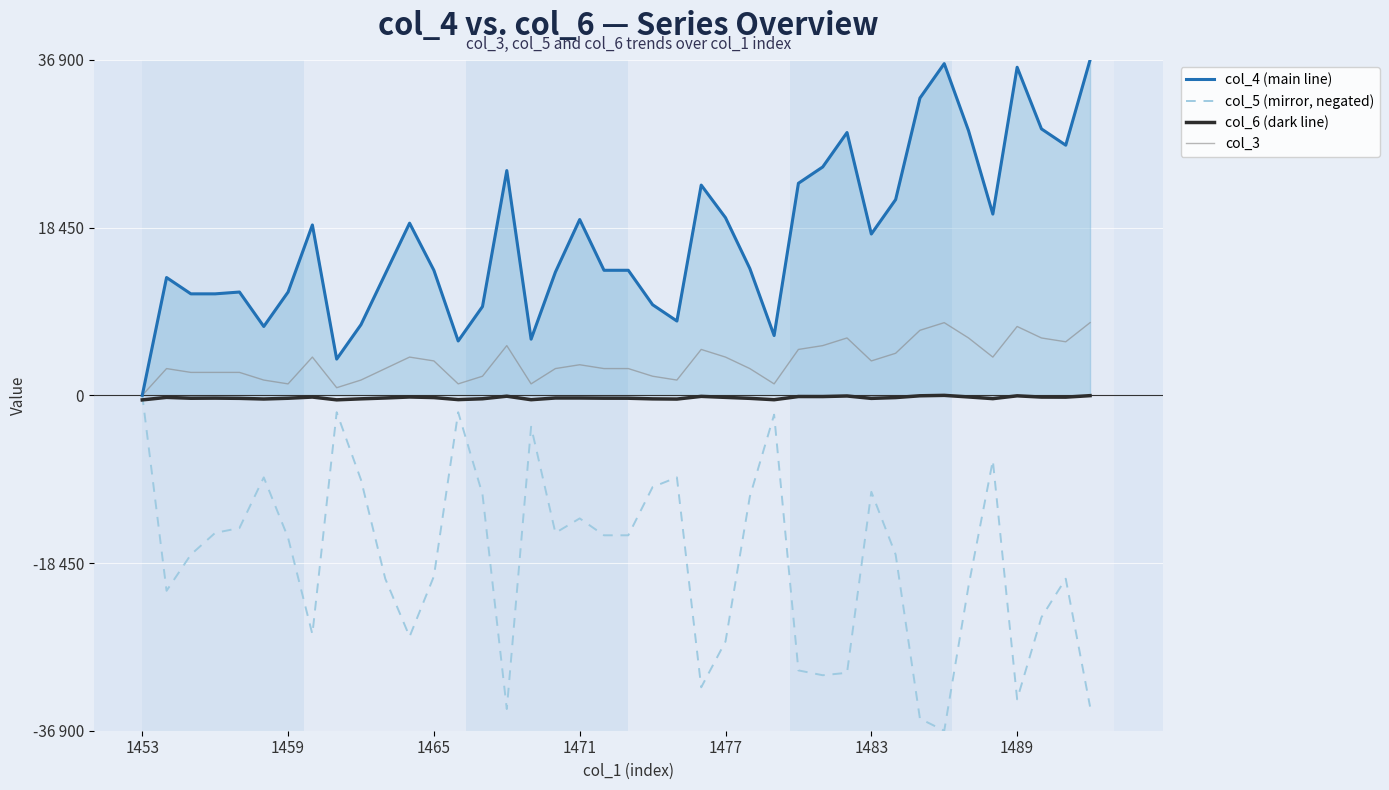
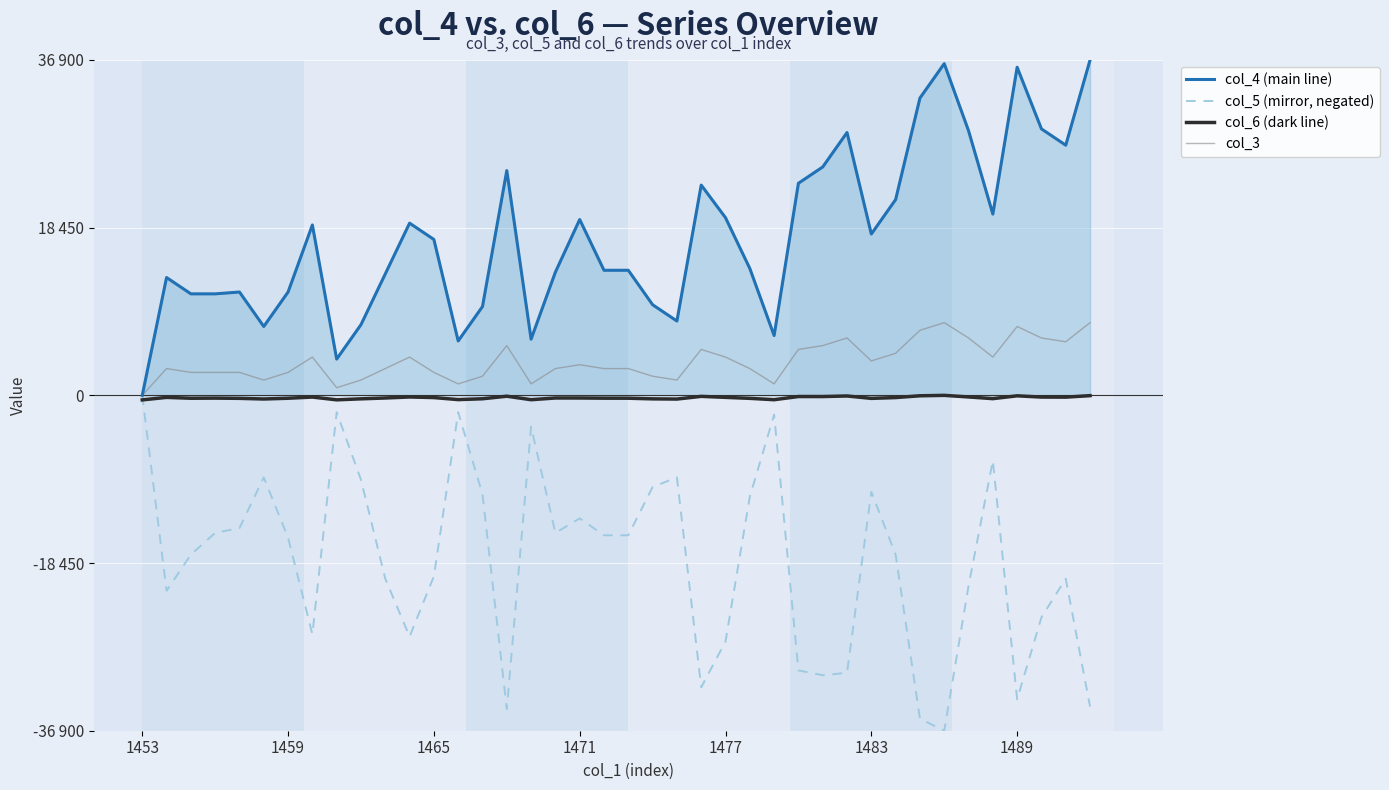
col_3, 1459: 1000 -> 3000
col_4 (main line), 1465: 14000 -> 17000
col_3, 1465: 4000 -> 3000
